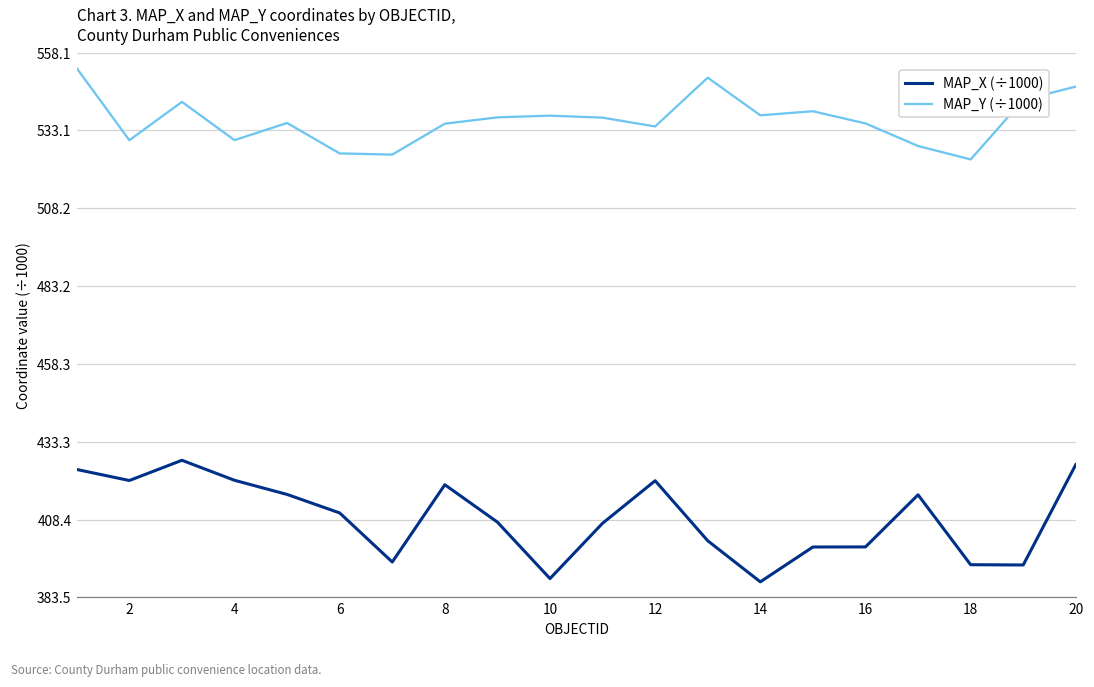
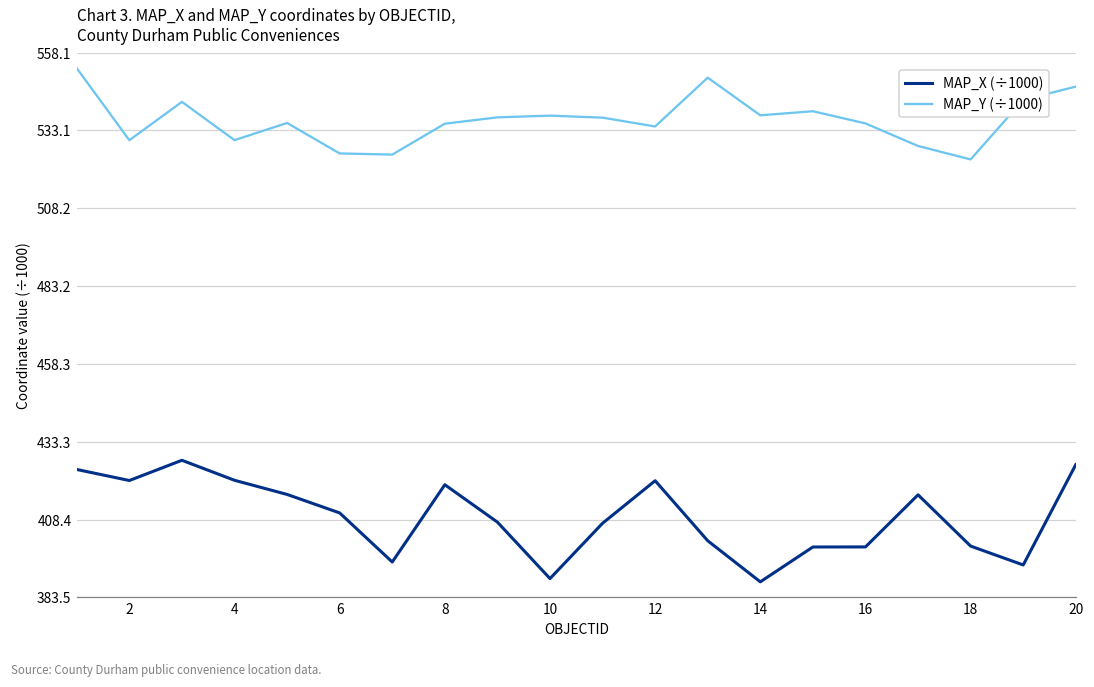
MAP_X (÷1000), 18: 394 -> 400
